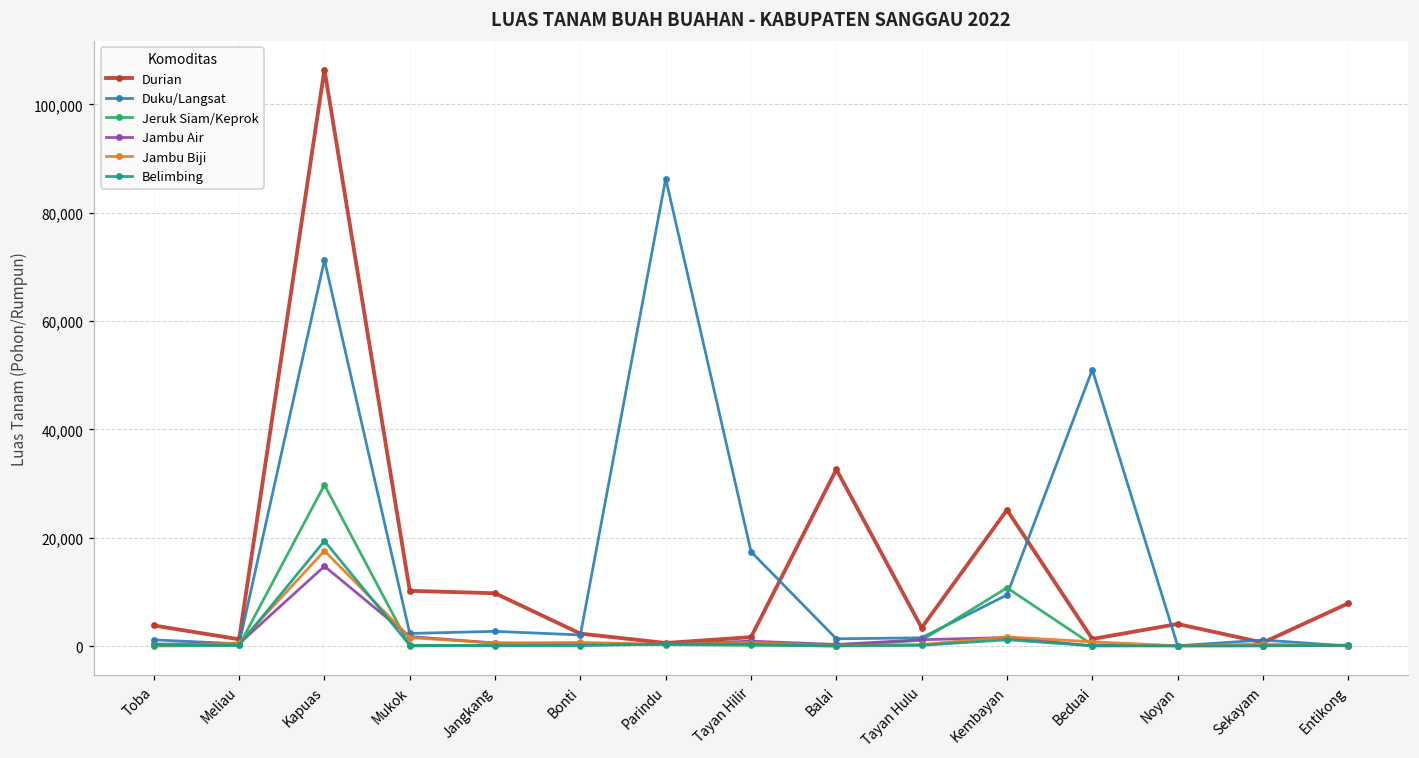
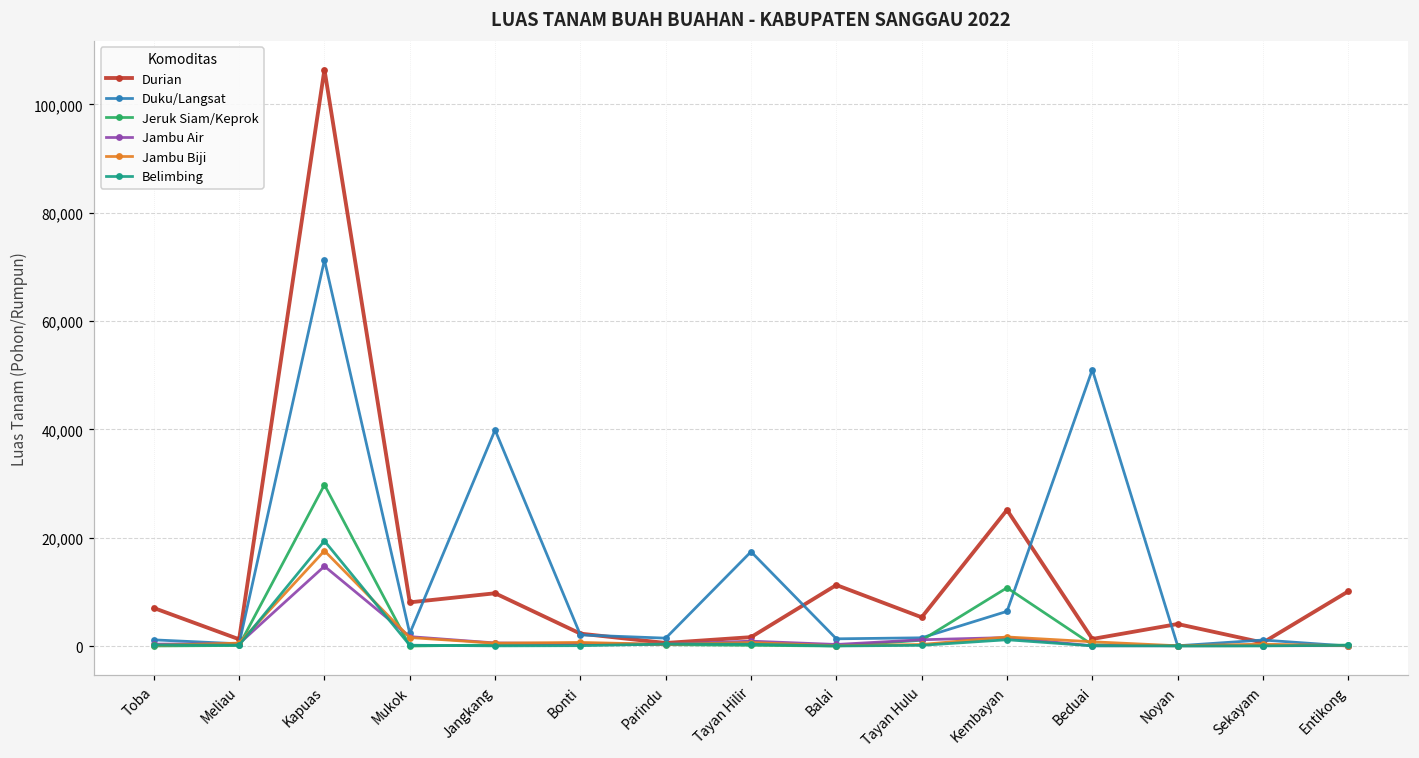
Durian, Toba: 4,000 -> 7,000
Durian, Mukok: 10,000 -> 8,000
Duku/Langsat, Jangkang: 3,000 -> 40,000
Duku/Langsat, Parindu: 86,000 -> 1,000
Durian, Balai: 33,000 -> 11,000
Durian, Tayan Hulu: 3,000 -> 5,000
Duku/Langsat, Kembayan: 9,000 -> 6,000
Durian, Entikong: 8,000 -> 10,000
